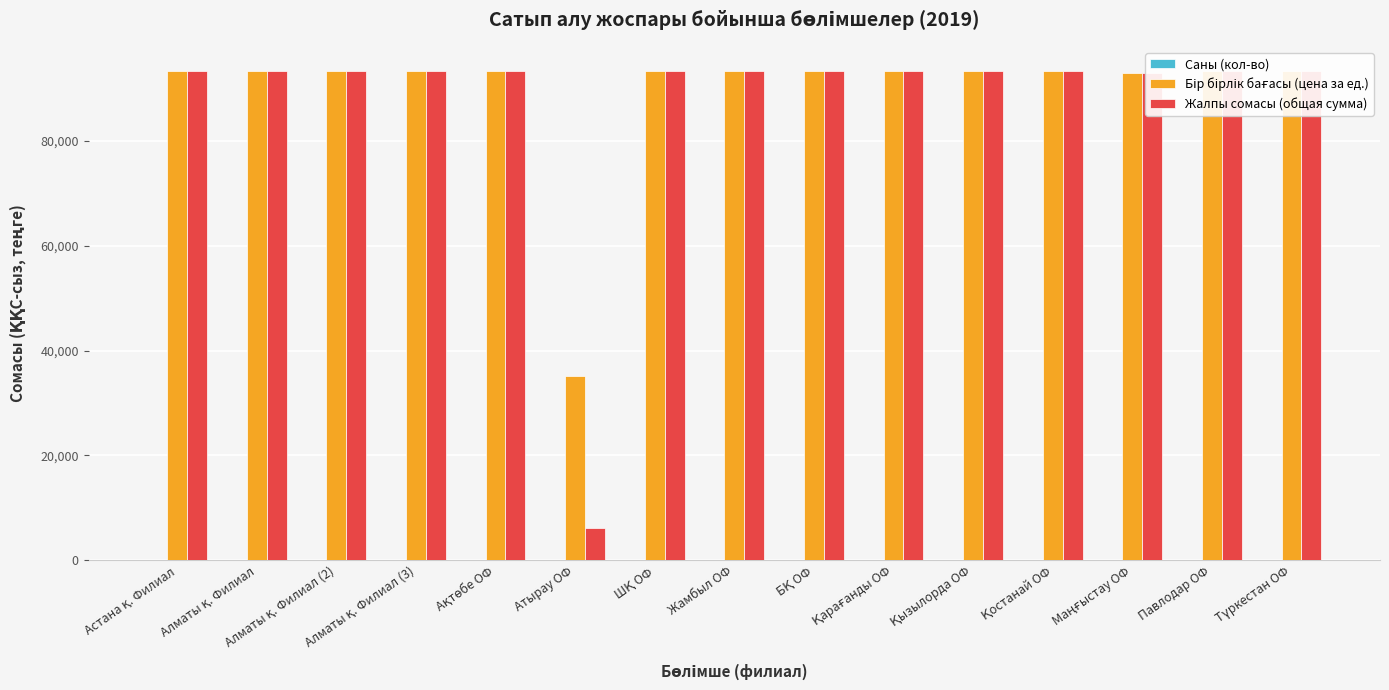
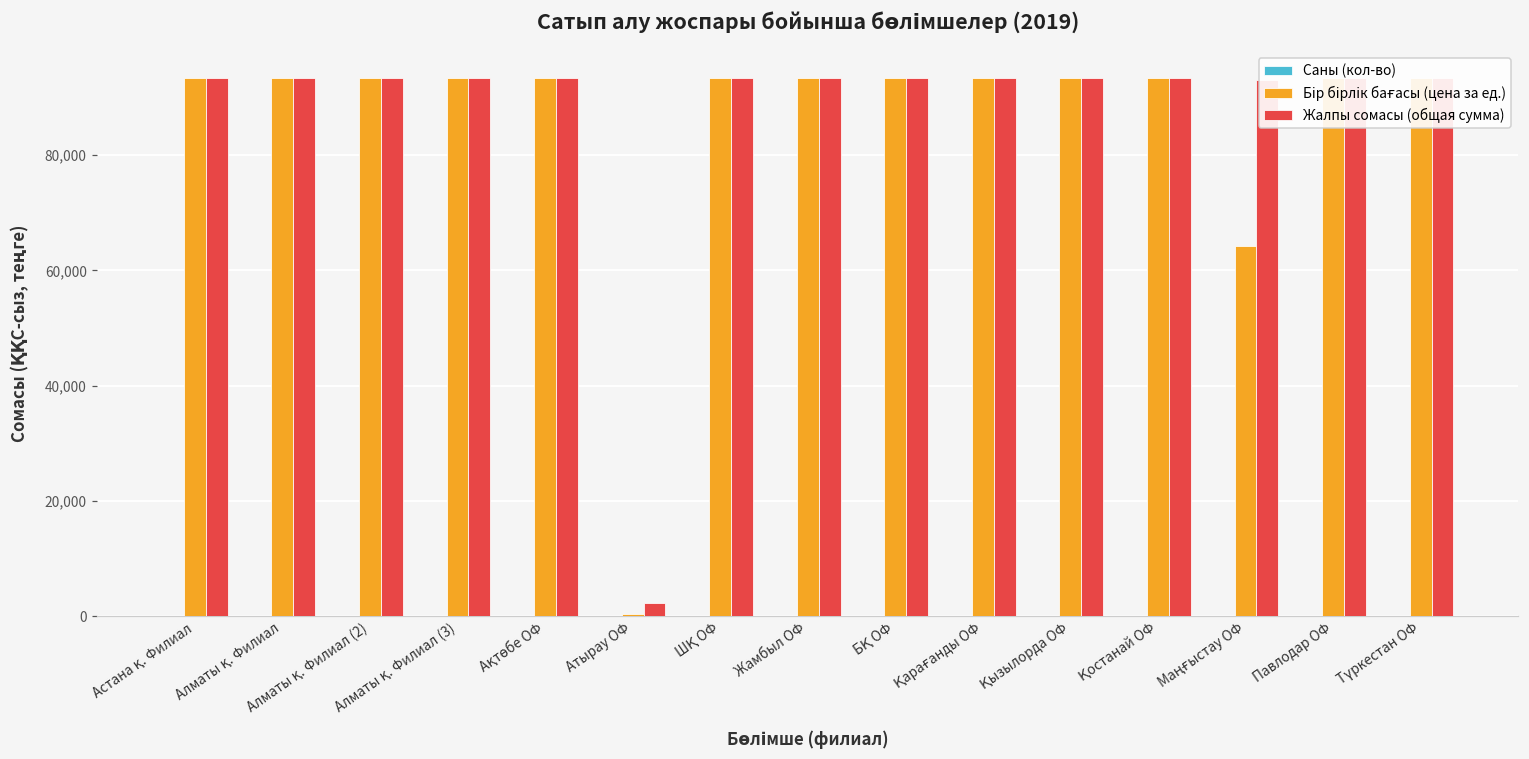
Бір бірлік бағасы (цена за ед.), Атырау ОФ: 35,000 -> 0
Жалпы сомасы (общая сумма), Атырау ОФ: 6,000 -> 2,000
Бір бірлік бағасы (цена за ед.), Маңғыстау ОФ: 93,000 -> 64,000
